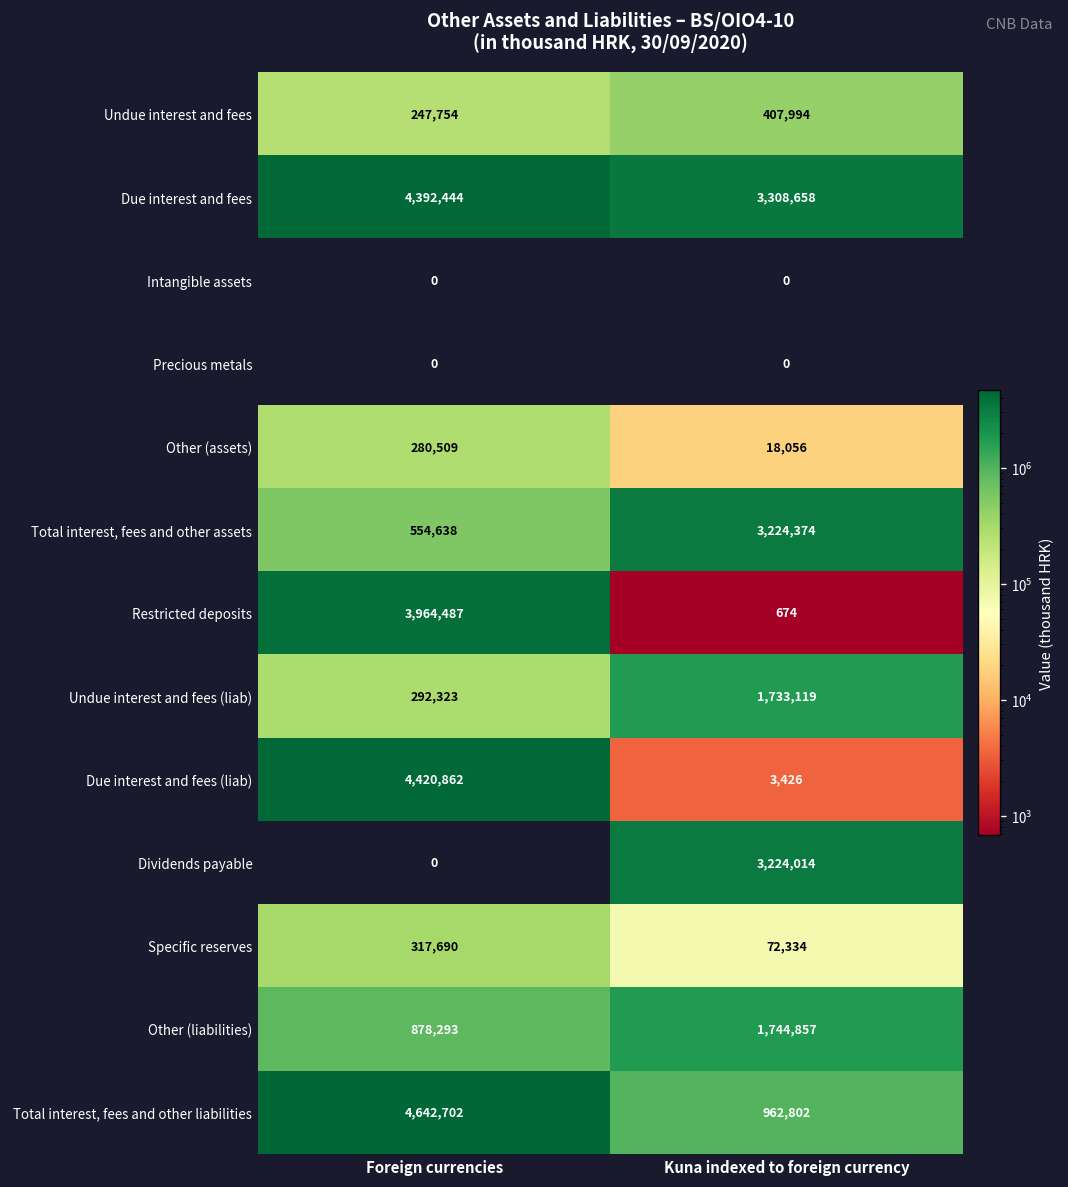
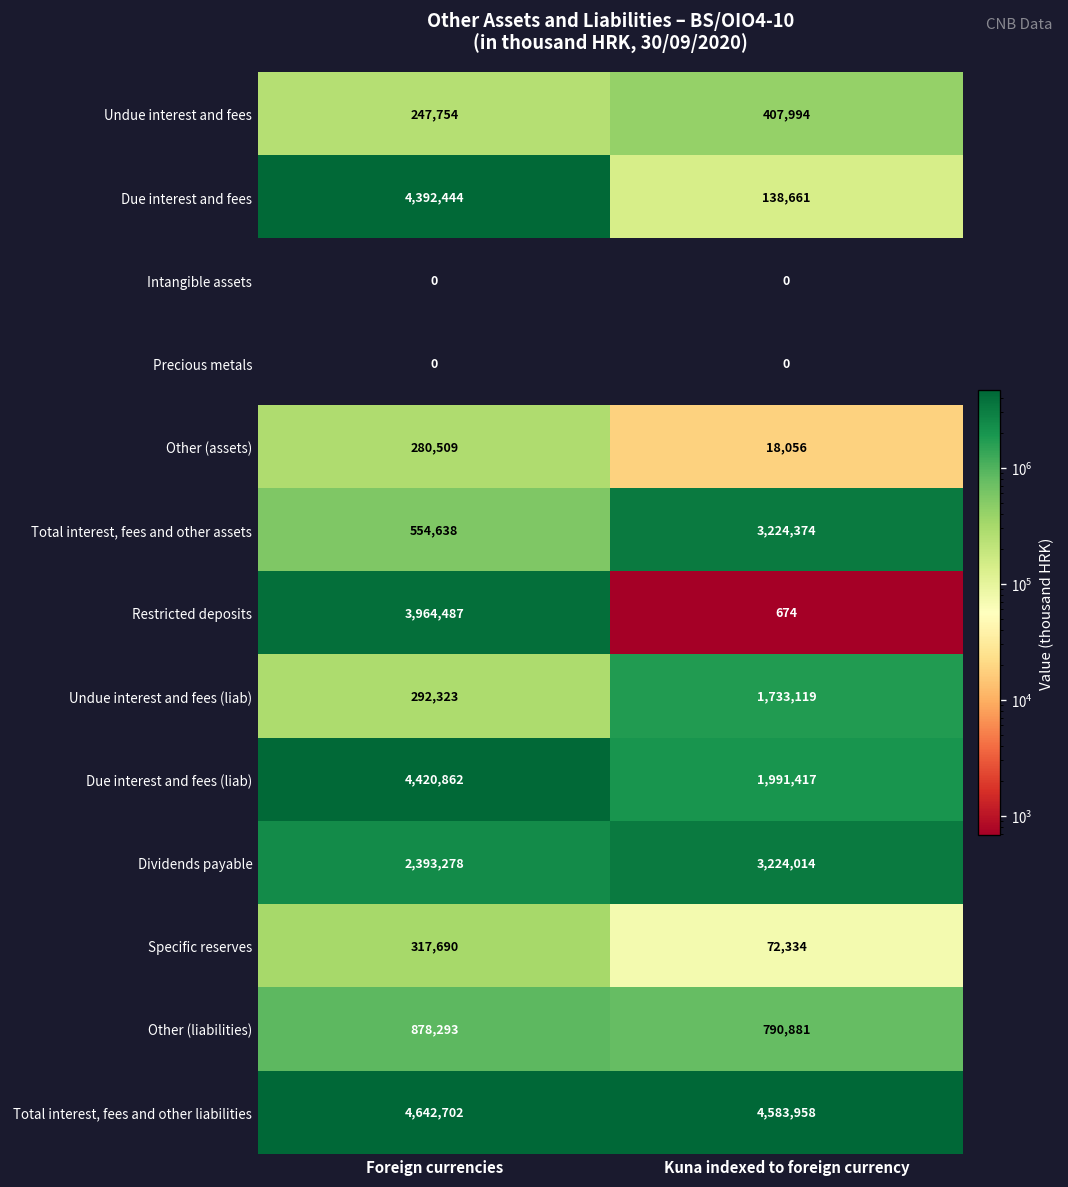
Due interest and fees, Kuna indexed to foreign currency: 3,308,658 -> 138,661
Due interest and fees (liab), Kuna indexed to foreign currency: 3,426 -> 1,991,417
Dividends payable, Foreign currencies: 0 -> 2,393,278
Other (liabilities), Kuna indexed to foreign currency: 1,744,857 -> 790,881
Total interest, fees and other liabilities, Kuna indexed to foreign currency: 962,802 -> 4,583,958
